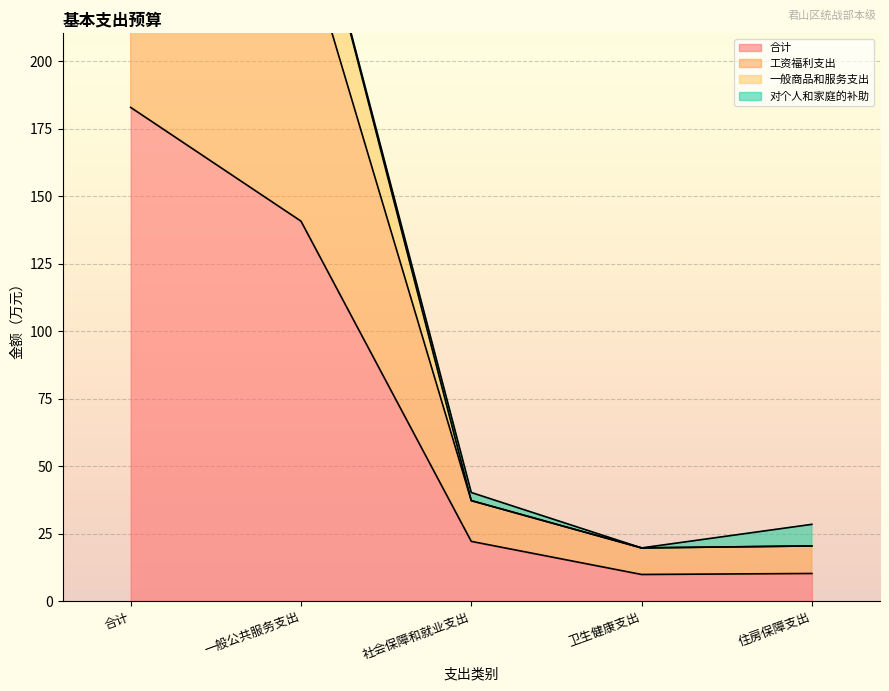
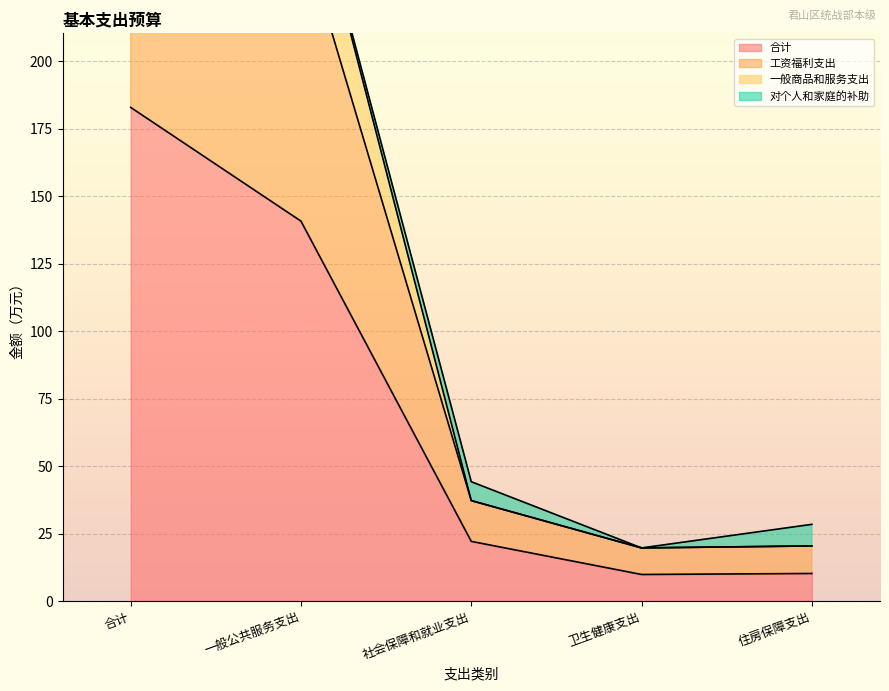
对个人和家庭的补助, 社会保障和就业支出: 3 -> 7
